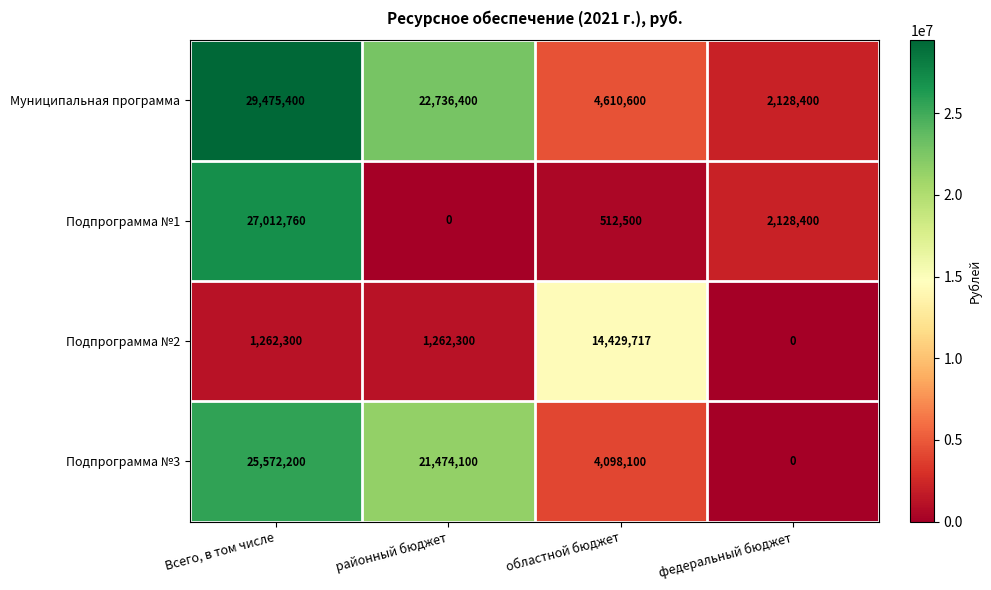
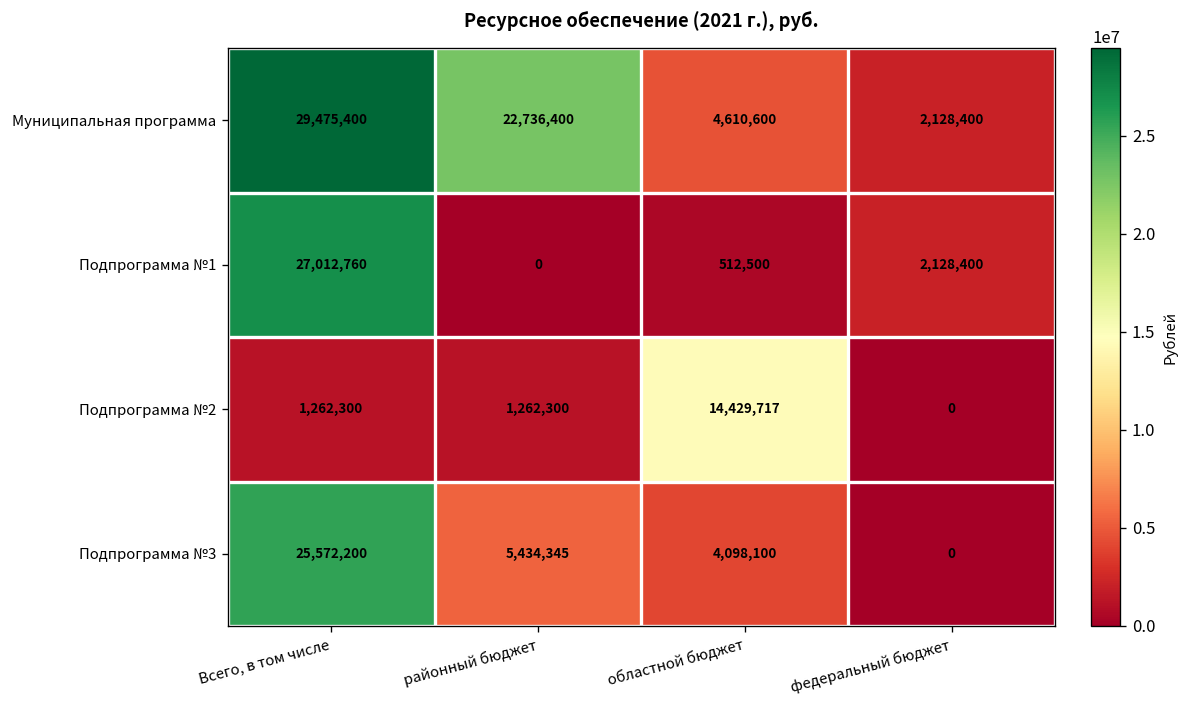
Подпрограмма №3, районный бюджет: 21,474,100 -> 5,434,345
